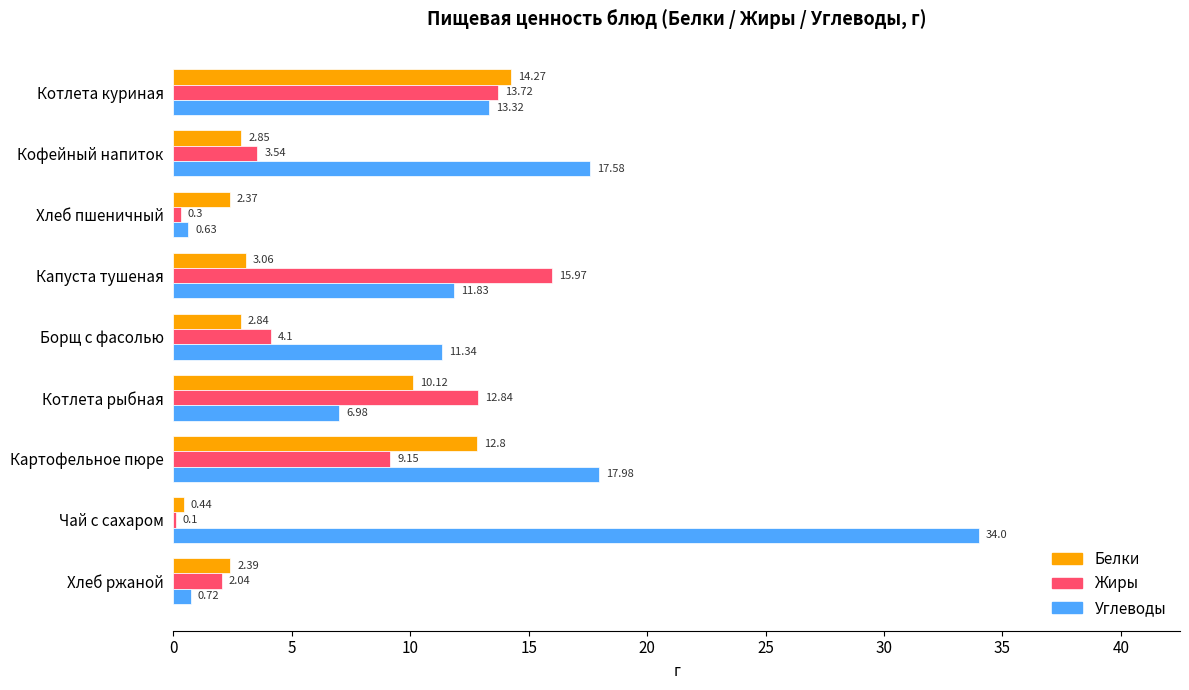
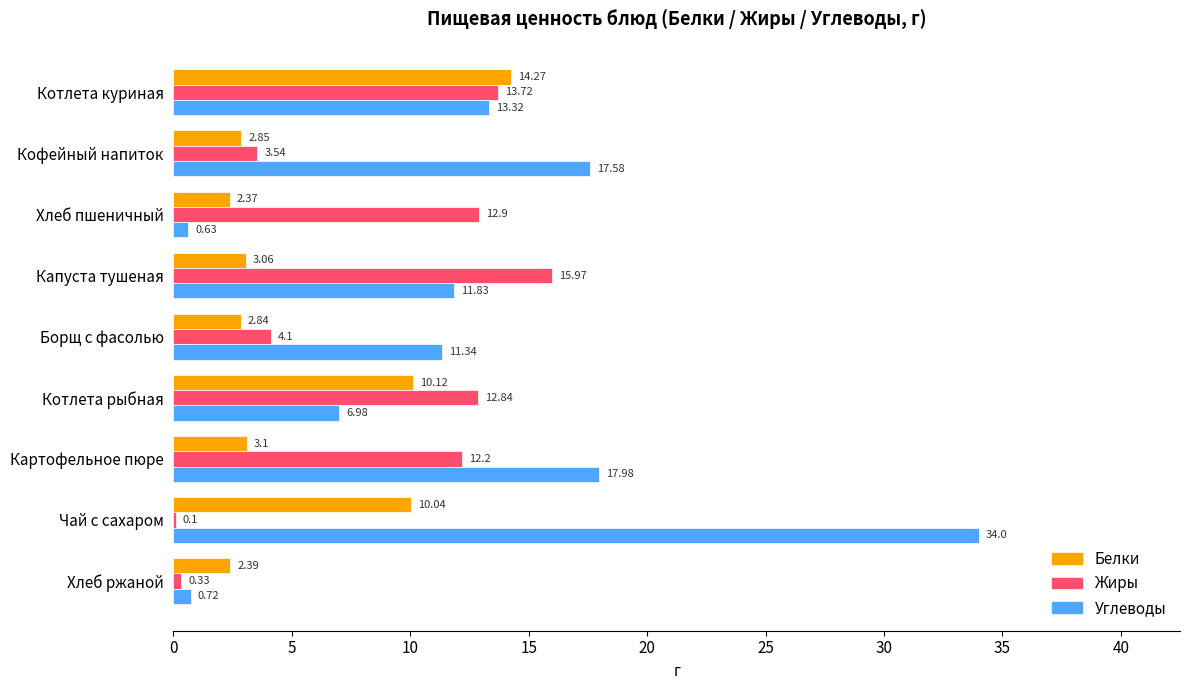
Жиры, Хлеб пшеничный: 0.3 -> 12.9
Белки, Картофельное пюре: 12.8 -> 3.1
Жиры, Картофельное пюре: 9.15 -> 12.2
Белки, Чай с сахаром: 0.44 -> 10.04
Жиры, Хлеб ржаной: 2.04 -> 0.33
